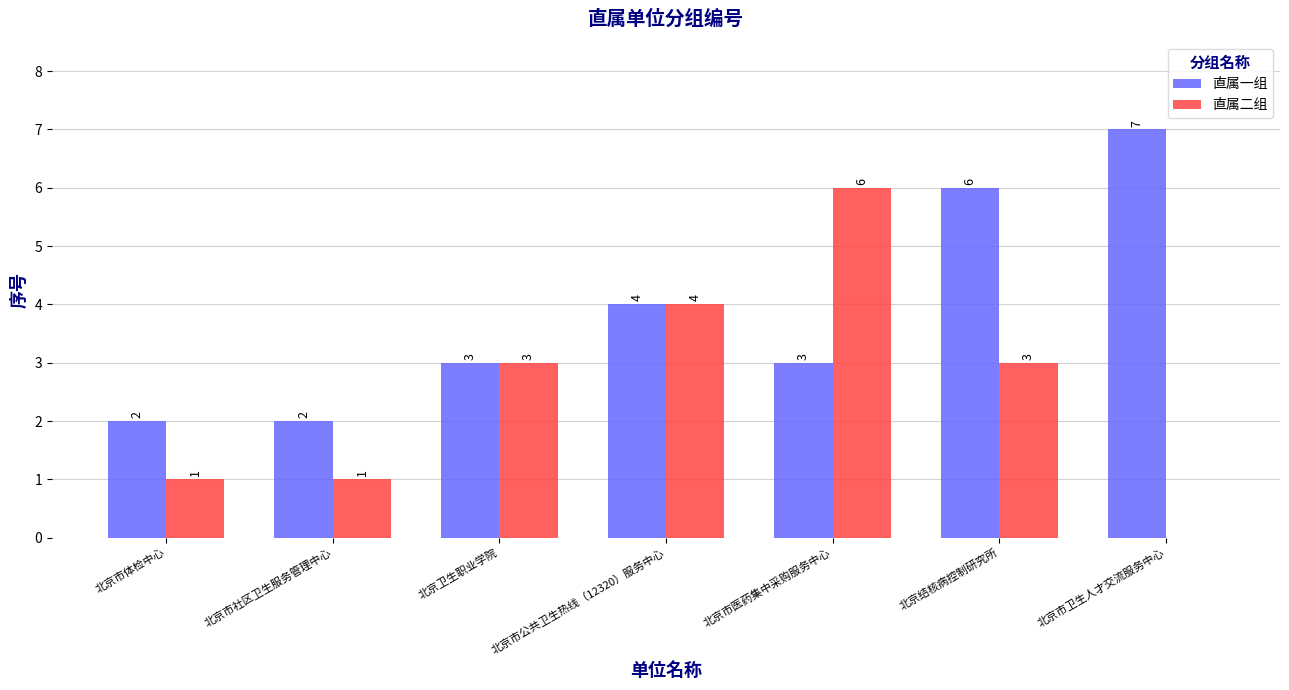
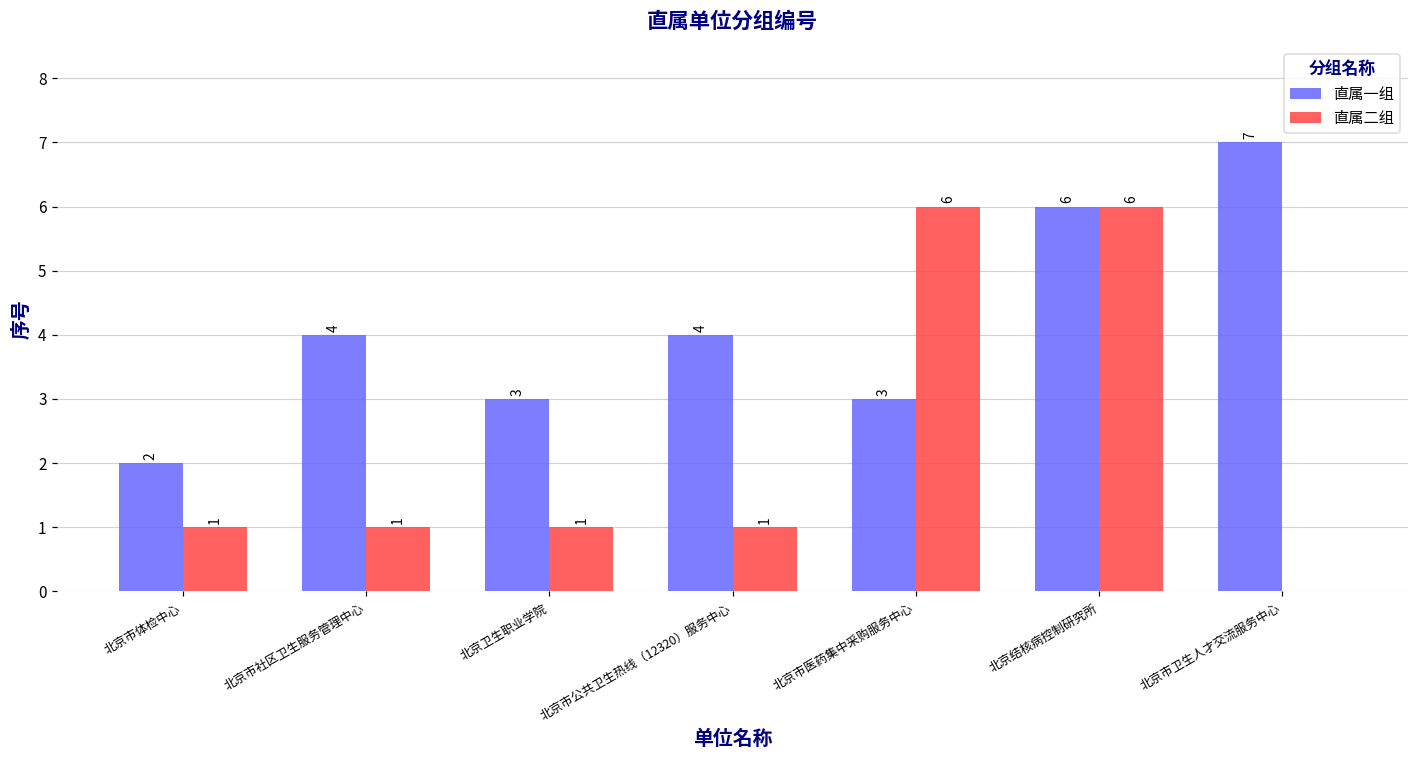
直属一组, 北京市社区卫生服务管理中心: 2 -> 4
直属二组, 北京卫生职业学院: 3 -> 1
直属二组, 北京市公共卫生热线（12320）服务中心: 4 -> 1
直属二组, 北京结核病控制研究所: 3 -> 6
